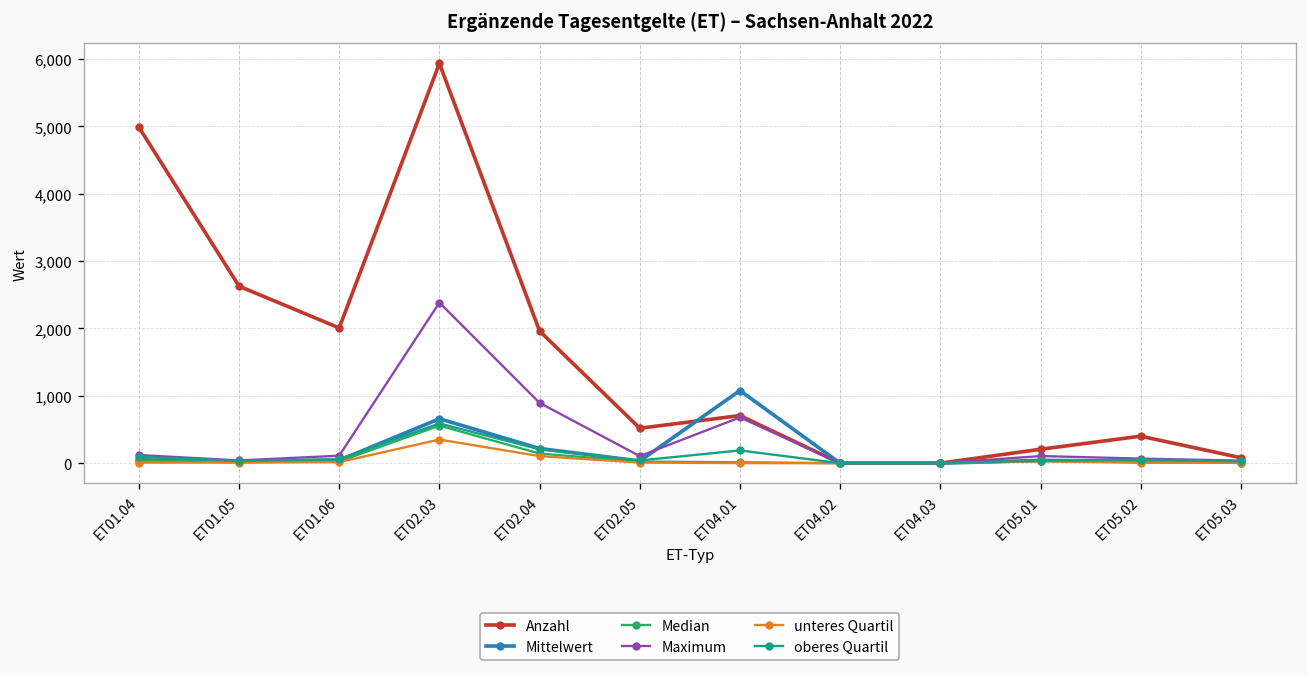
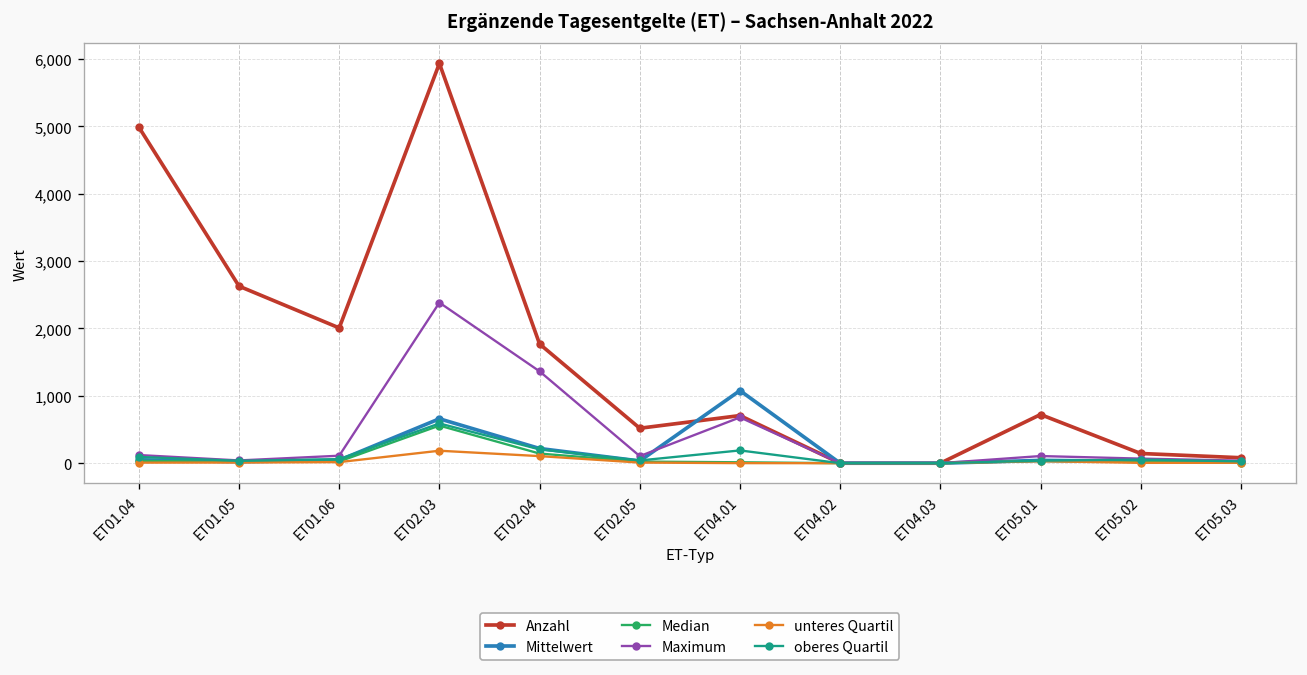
unteres Quartil, ET02.03: 400 -> 200
Anzahl, ET02.04: 2,000 -> 1,800
Maximum, ET02.04: 900 -> 1,400
Anzahl, ET05.01: 200 -> 700
Anzahl, ET05.02: 400 -> 100
